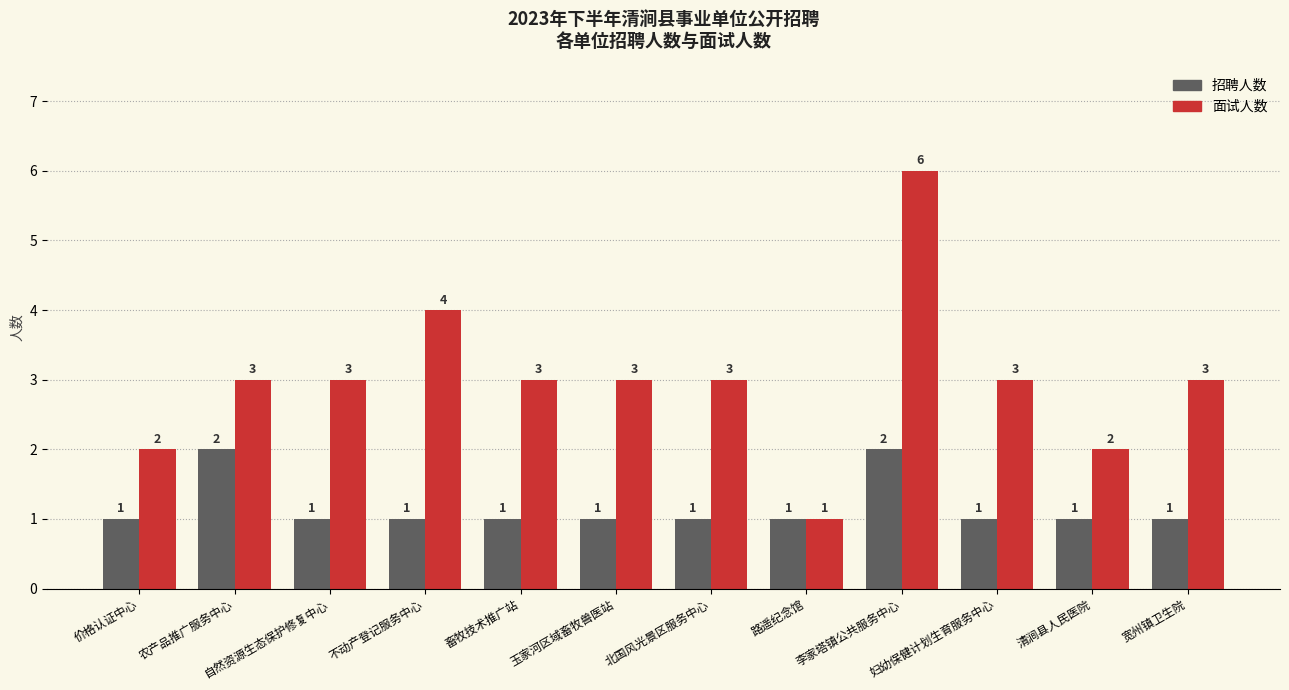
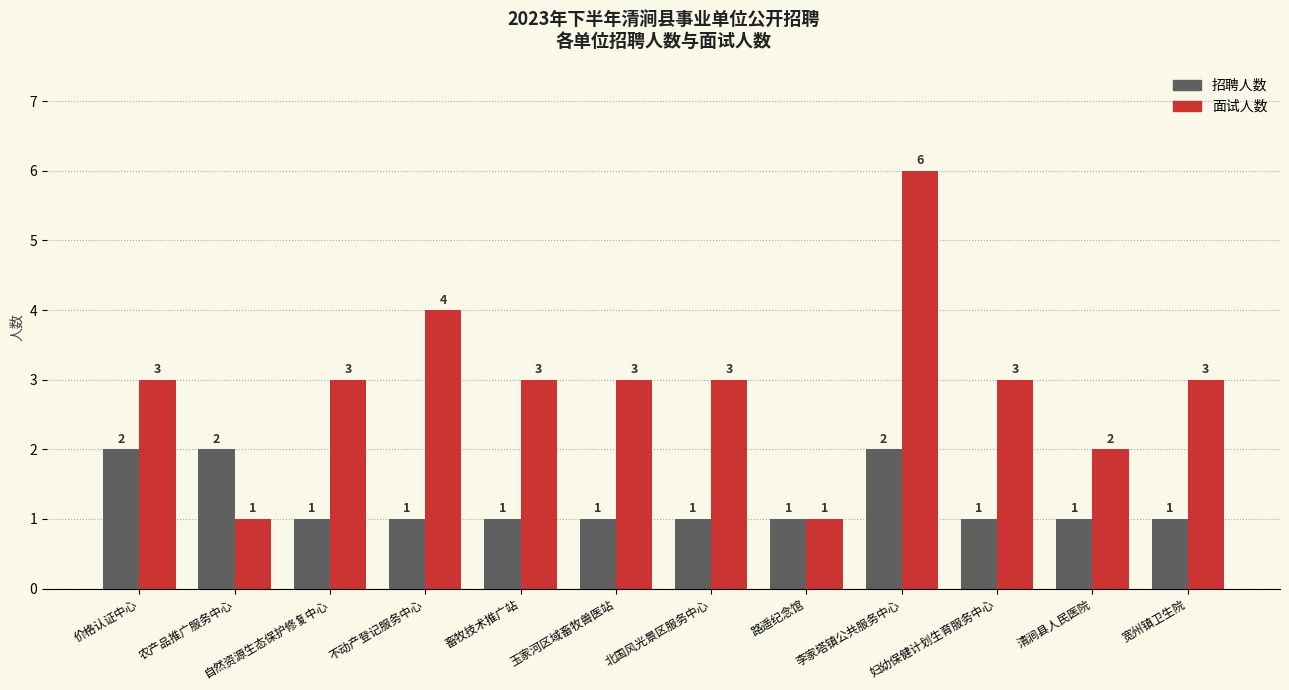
招聘人数, 价格认证中心: 1 -> 2
面试人数, 价格认证中心: 2 -> 3
面试人数, 农产品推广服务中心: 3 -> 1
